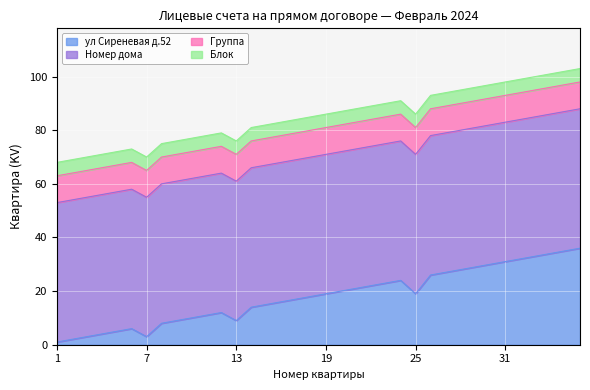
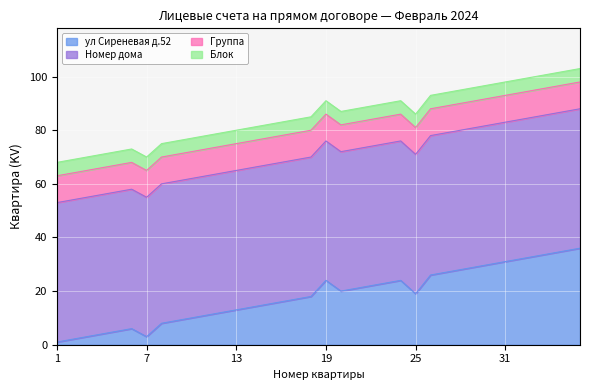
ул Сиреневая д.52, 13: 9 -> 13
ул Сиреневая д.52, 19: 19 -> 24
